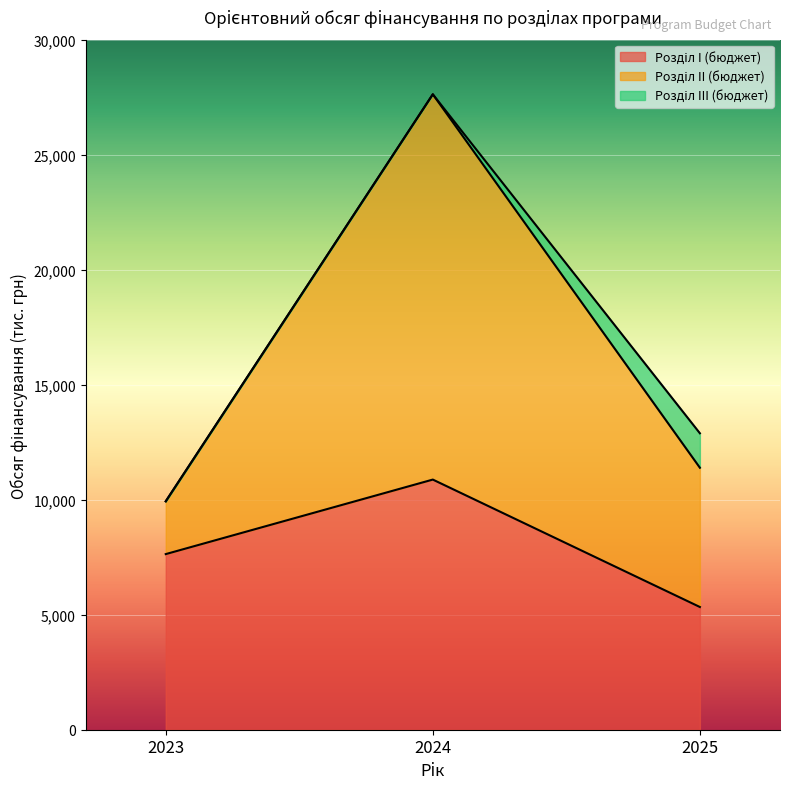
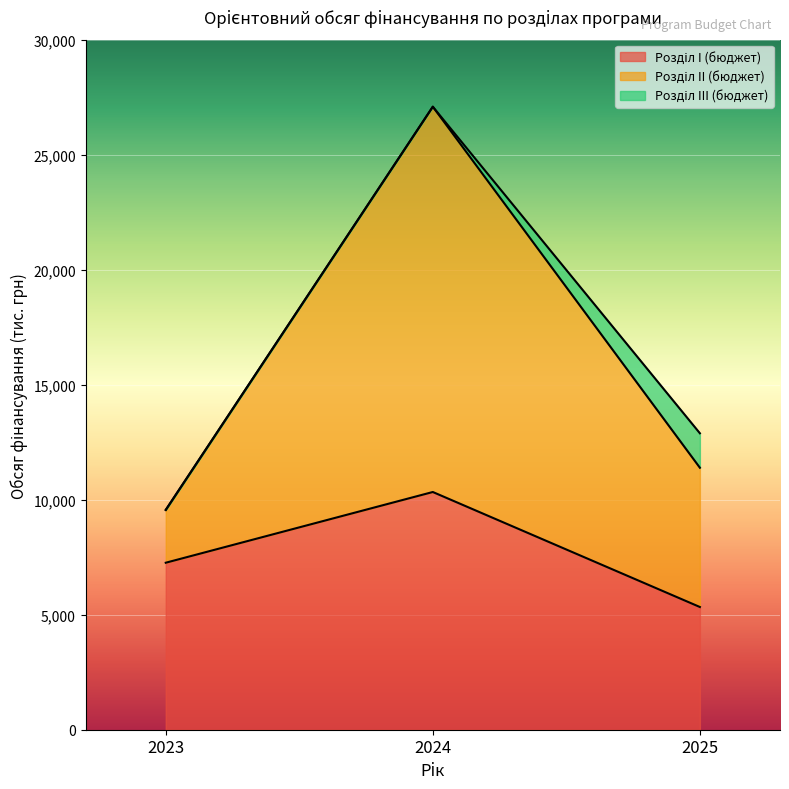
Розділ I (бюджет), 2023: 7,600 -> 7,300
Розділ I (бюджет), 2024: 10,900 -> 10,300
